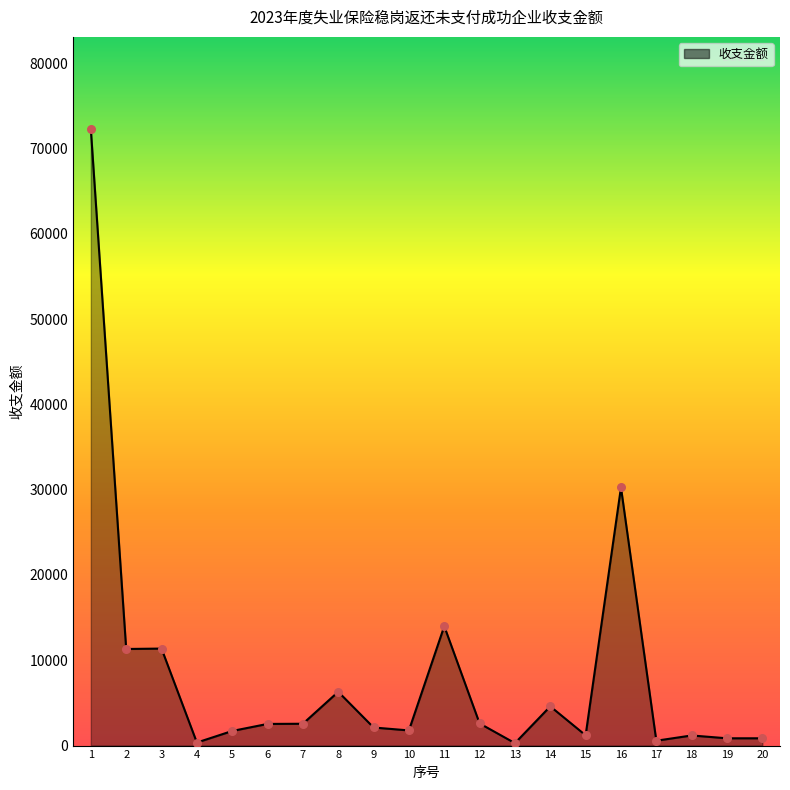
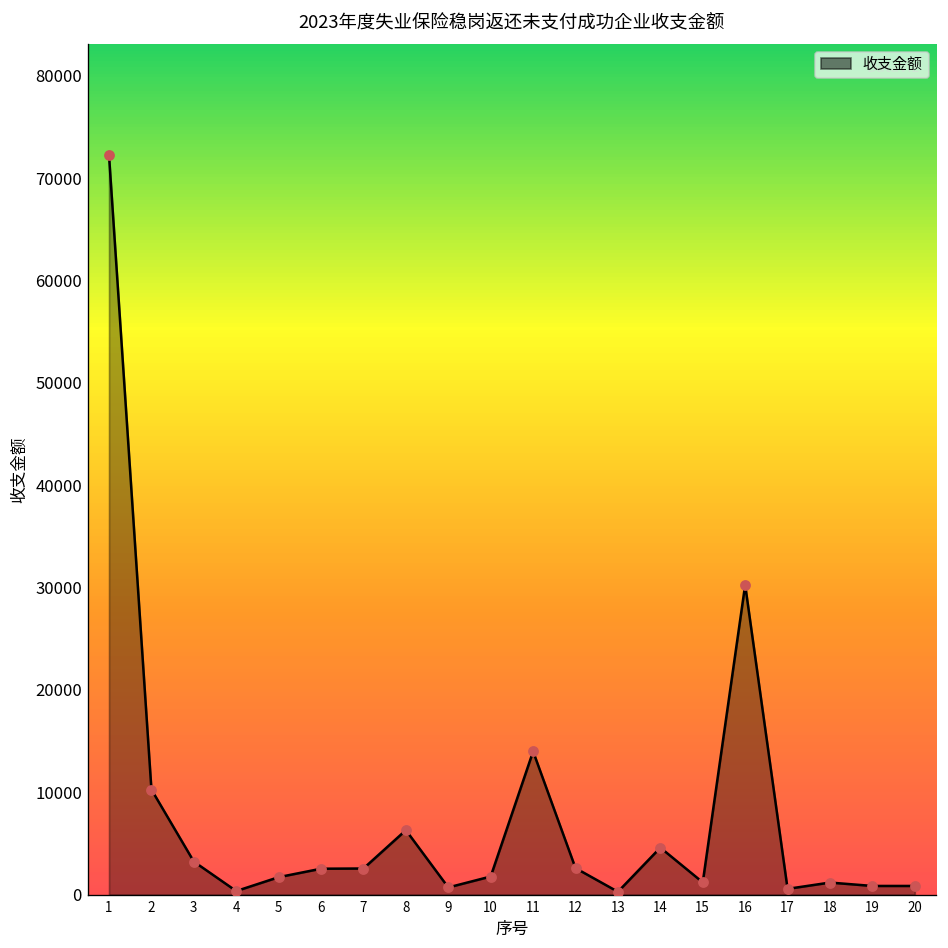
2: 11000 -> 10000
3: 11000 -> 3000
9: 2000 -> 1000
